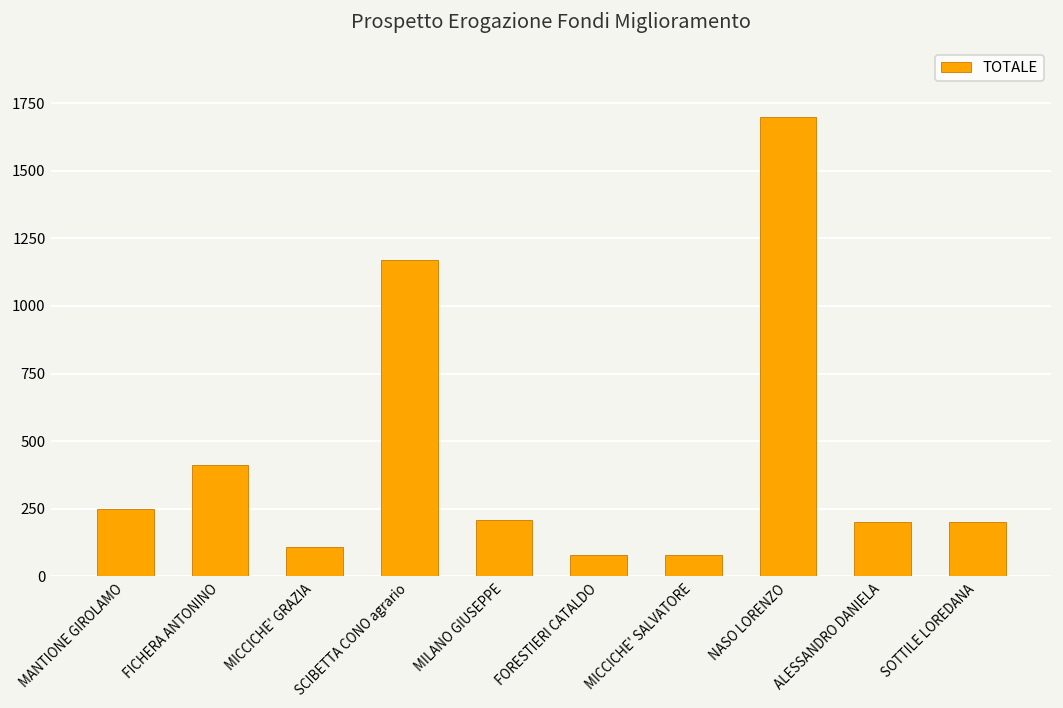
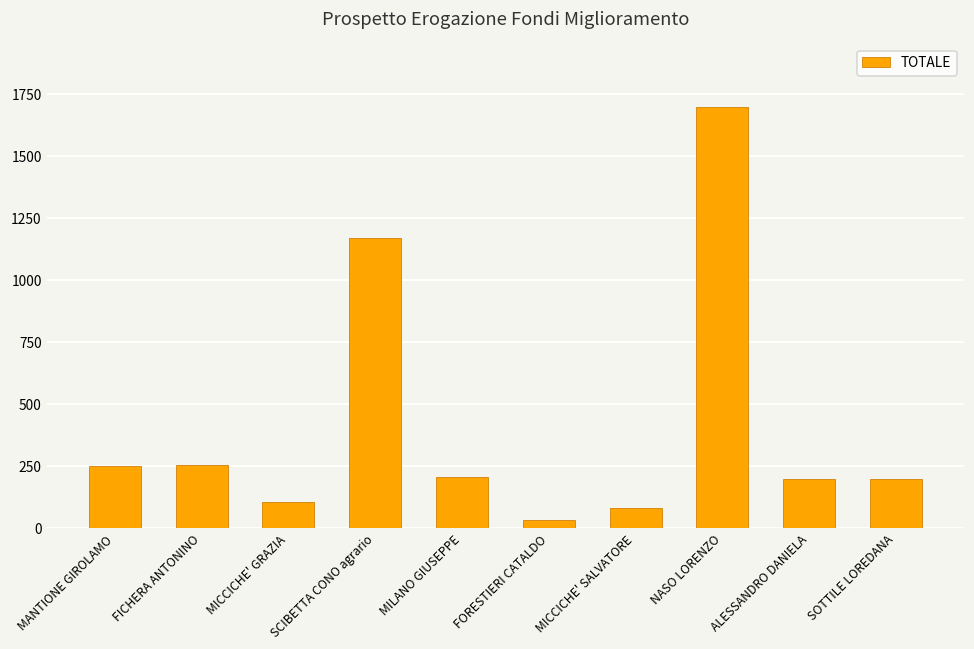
FICHERA ANTONINO: 410 -> 260
FORESTIERI CATALDO: 80 -> 30
